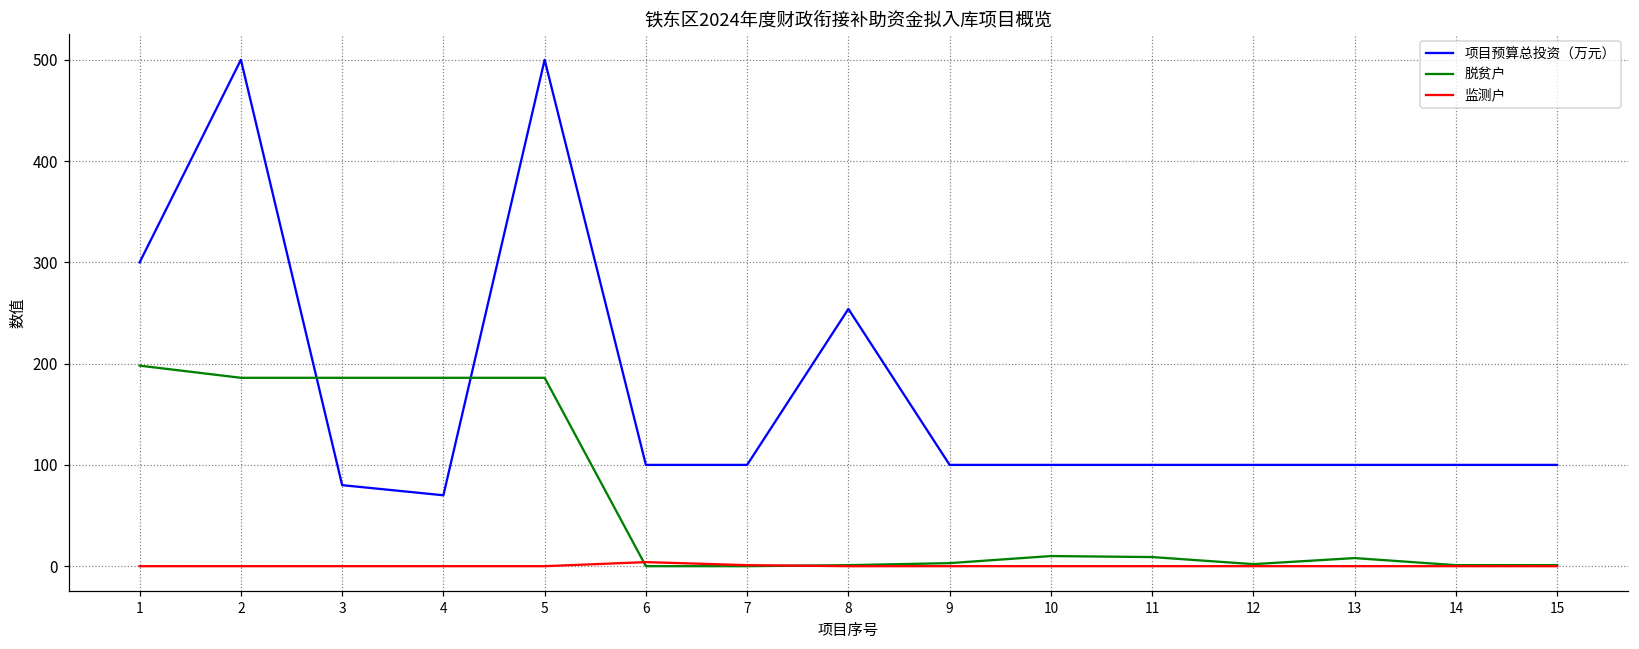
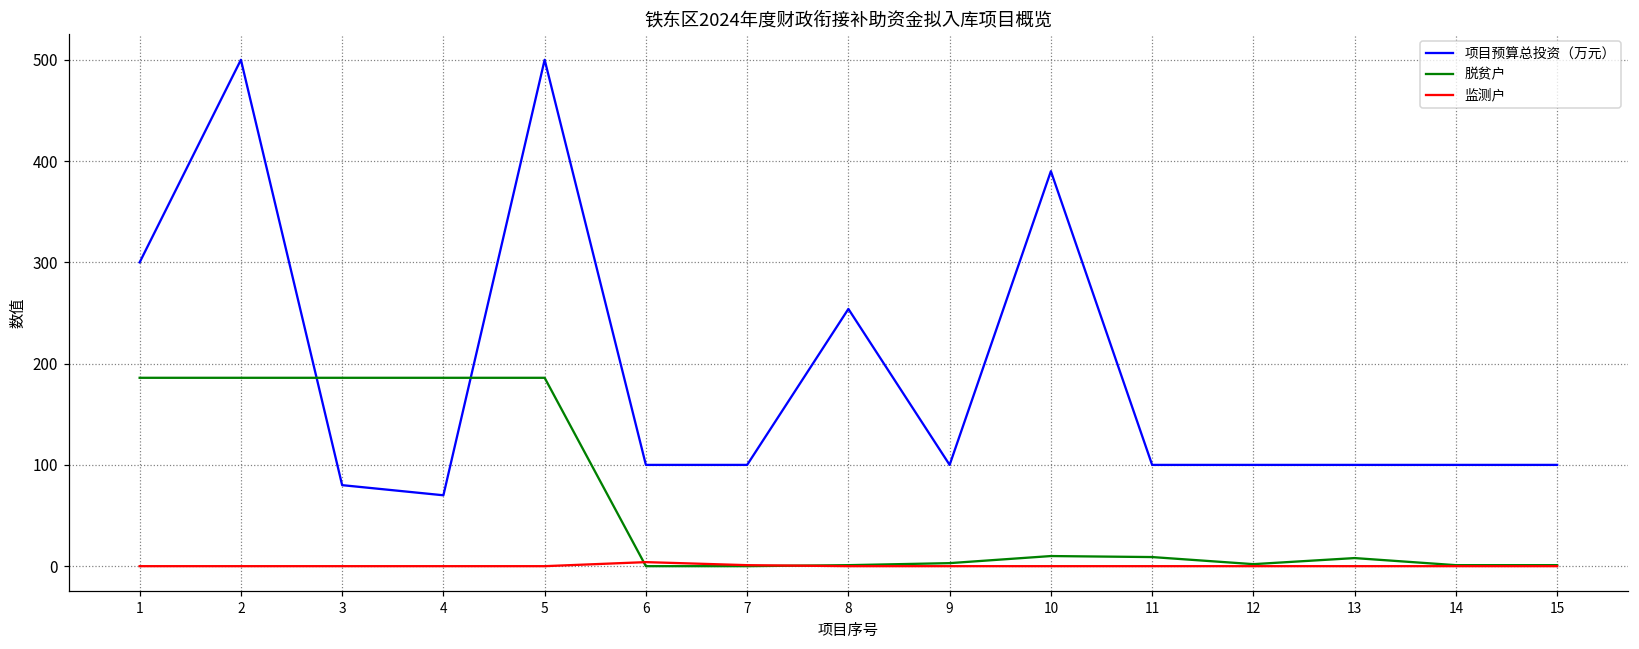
脱贫户, 1: 200 -> 190
项目预算总投资（万元）, 10: 100 -> 390
